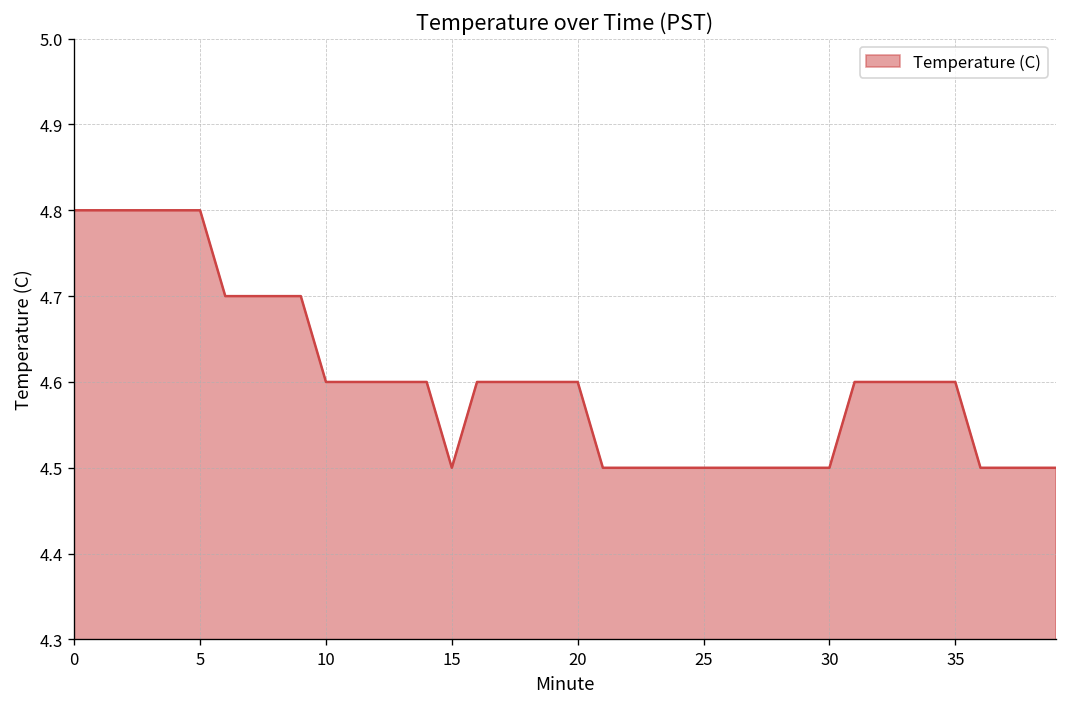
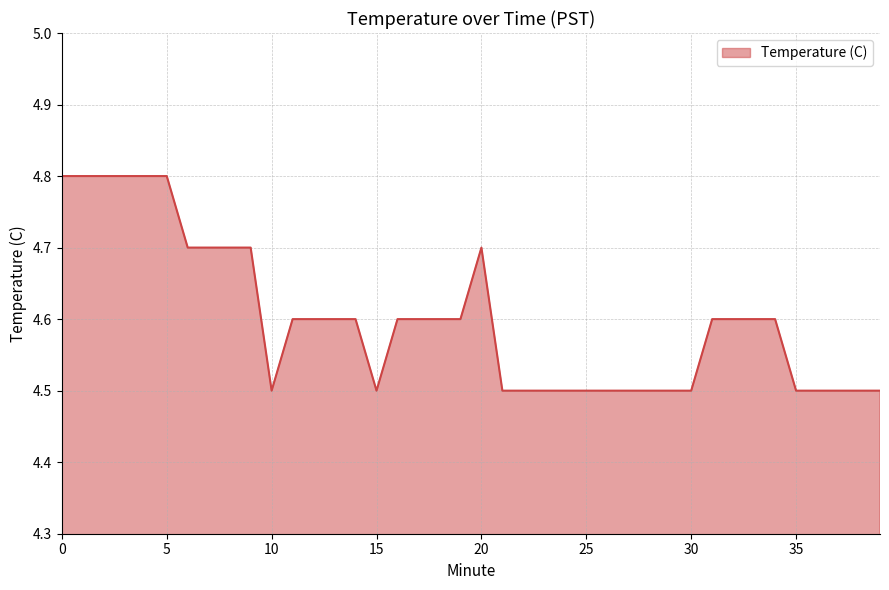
10: 4.6 -> 4.5
20: 4.6 -> 4.7
35: 4.6 -> 4.5
